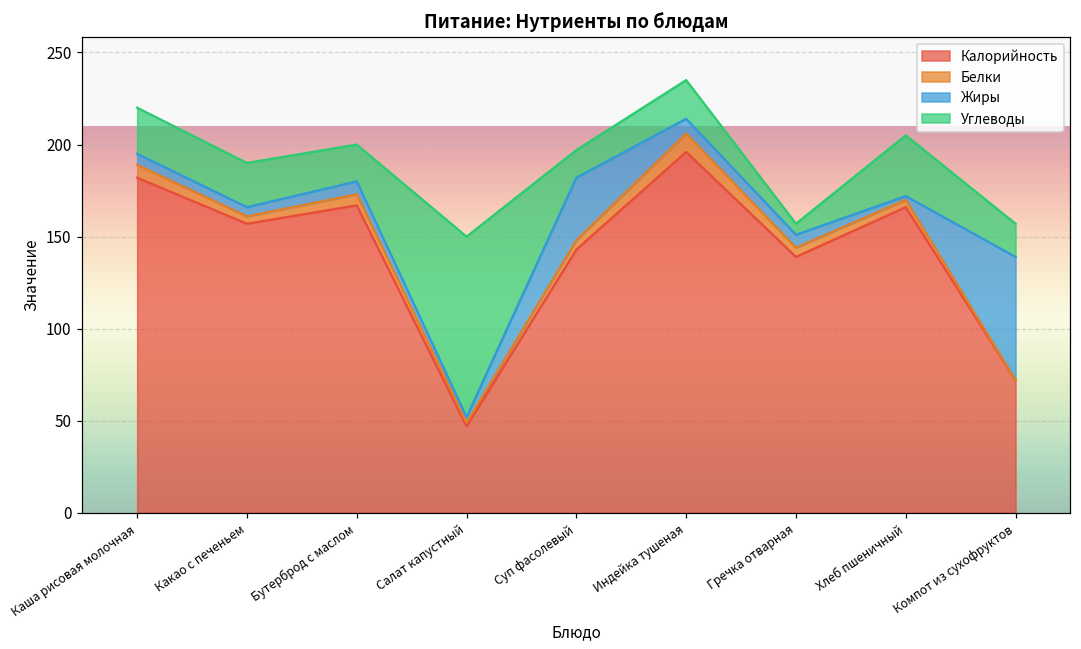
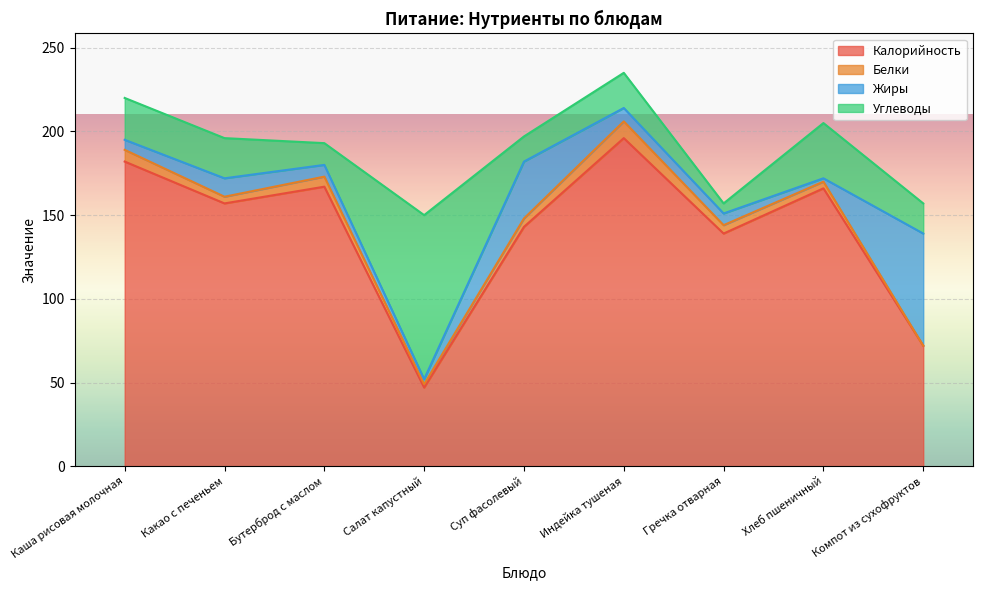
Жиры, Какао с печеньем: 5 -> 11
Углеводы, Бутерброд с маслом: 20 -> 13
